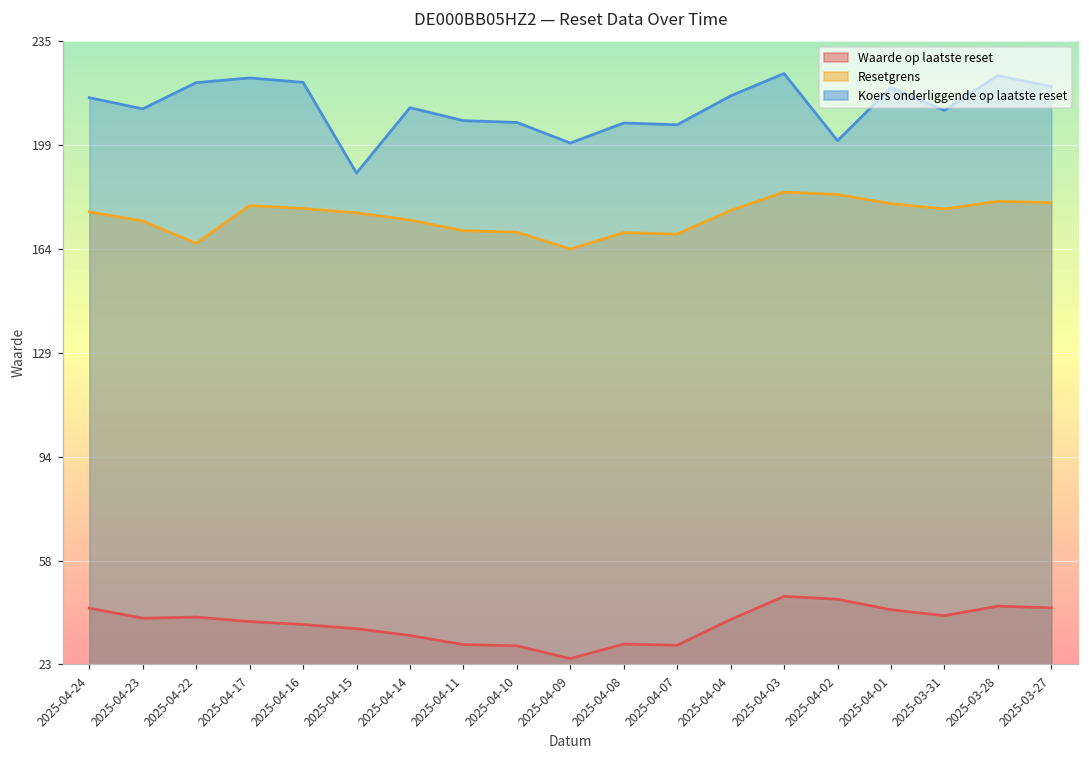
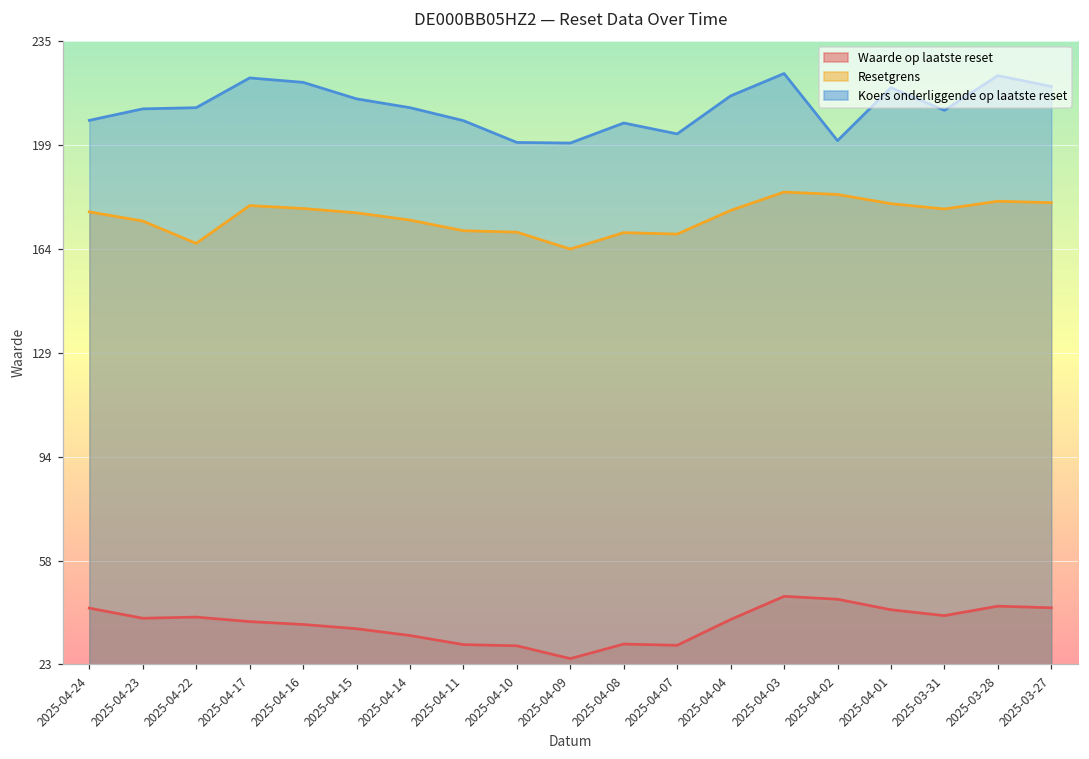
Koers onderliggende op laatste reset, 2025-04-24: 215 -> 208
Koers onderliggende op laatste reset, 2025-04-22: 221 -> 212
Koers onderliggende op laatste reset, 2025-04-15: 190 -> 215
Koers onderliggende op laatste reset, 2025-04-10: 207 -> 200
Koers onderliggende op laatste reset, 2025-04-07: 206 -> 203
